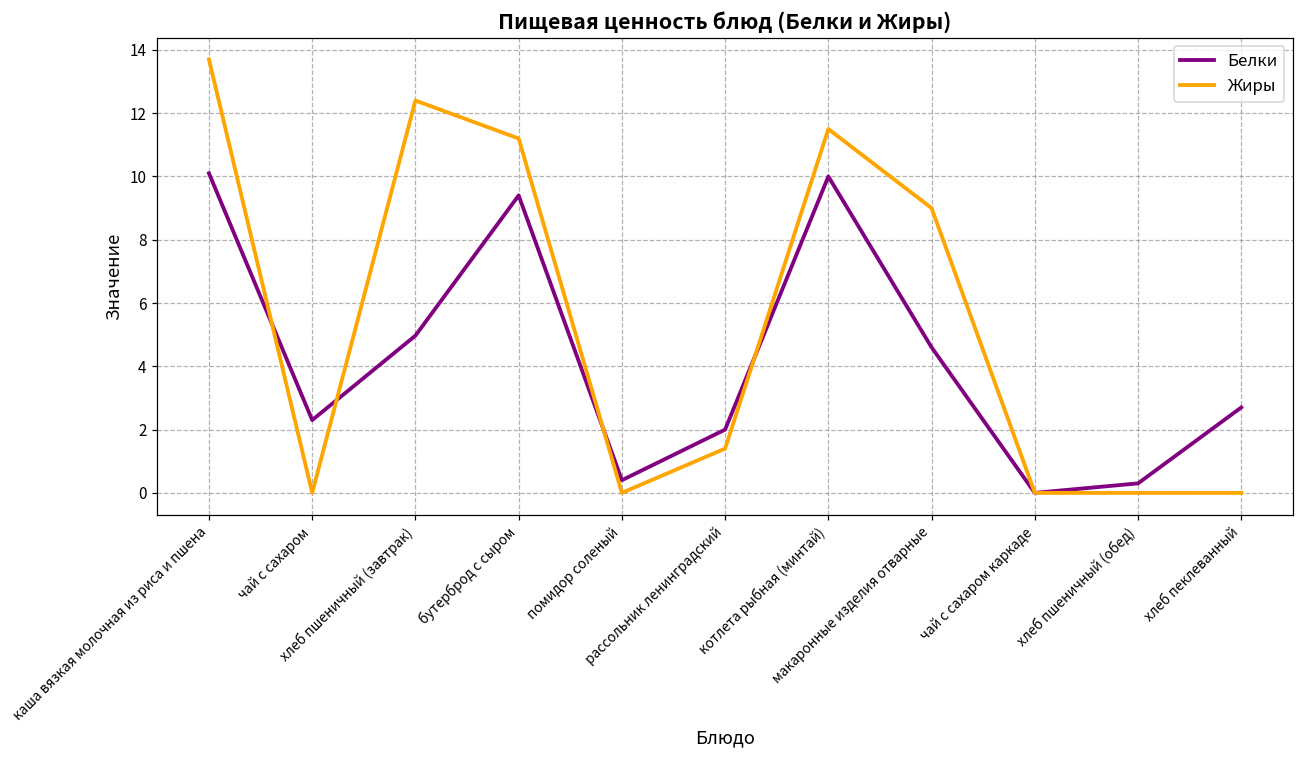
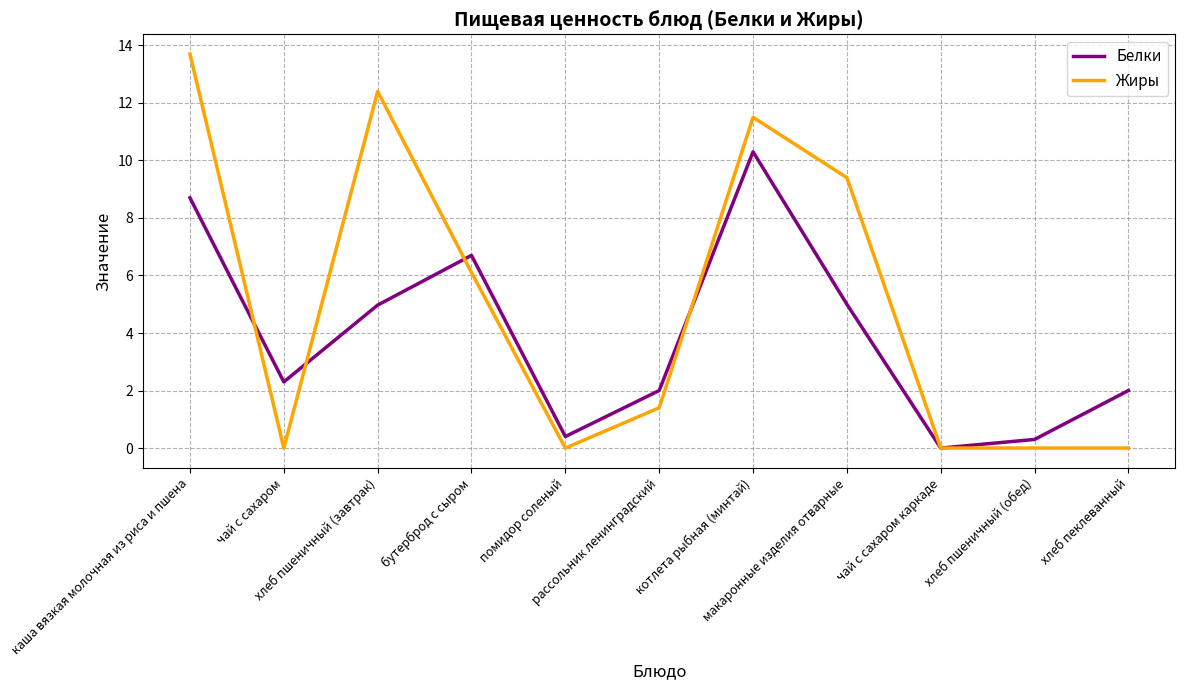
Белки, каша вязкая молочная из риса и пшена: 10.1 -> 8.7
Белки, бутерброд с сыром: 9.4 -> 6.7
Жиры, бутерброд с сыром: 11.2 -> 6.1
Белки, котлета рыбная (минтай): 10.0 -> 10.3
Белки, макаронные изделия отварные: 4.6 -> 5.0
Жиры, макаронные изделия отварные: 9.0 -> 9.4
Белки, хлеб пеклеванный: 2.7 -> 2.0
